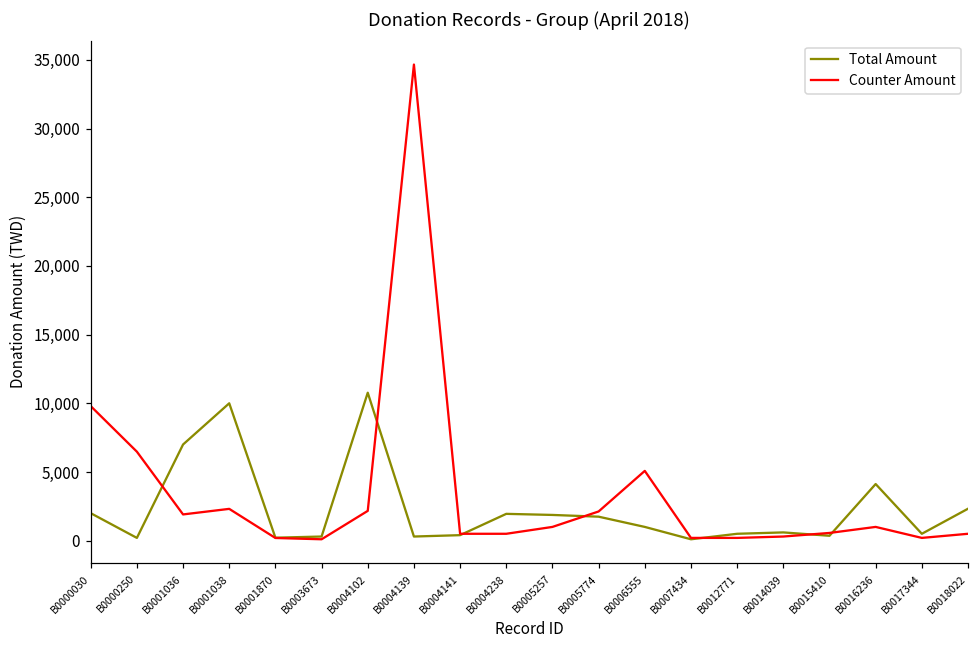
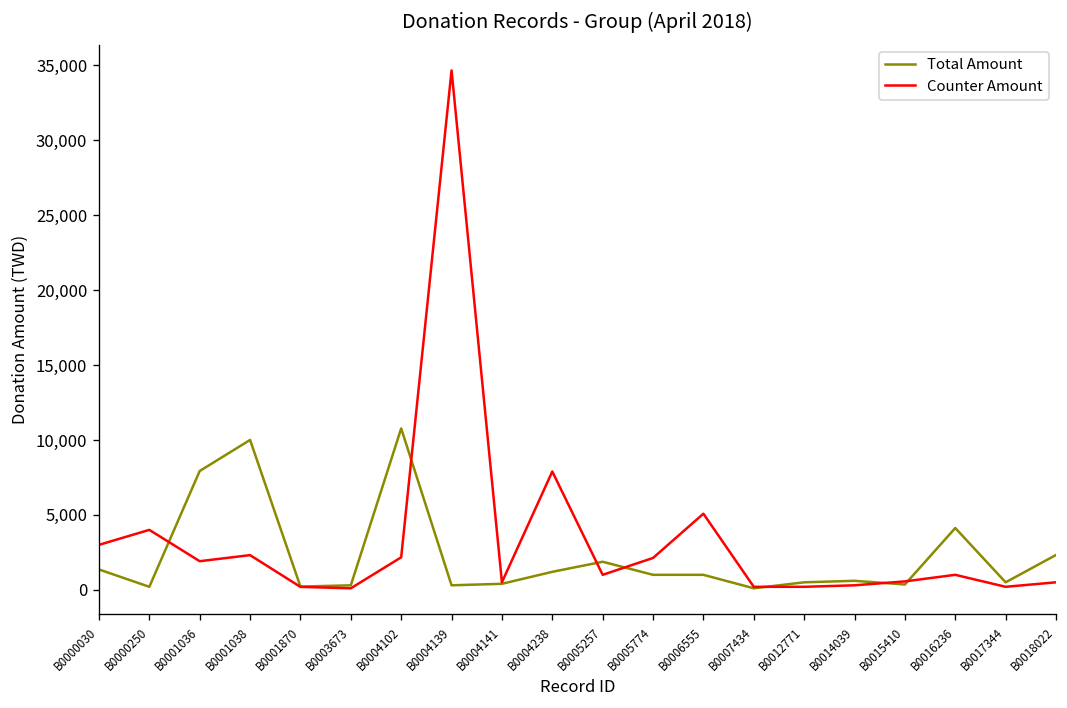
Total Amount, B0000030: 2,000 -> 1,400
Counter Amount, B0000030: 9,800 -> 3,000
Counter Amount, B0000250: 6,500 -> 4,000
Total Amount, B0001036: 7,000 -> 7,900
Total Amount, B0004238: 2,000 -> 1,200
Counter Amount, B0004238: 500 -> 7,900
Total Amount, B0005774: 1,700 -> 1,000
